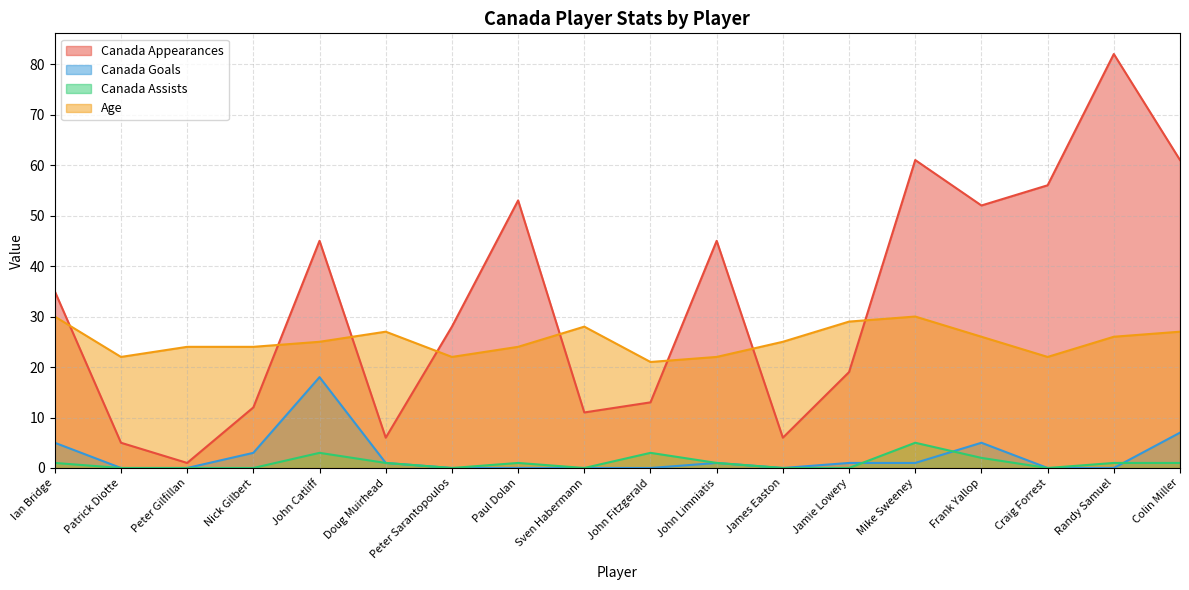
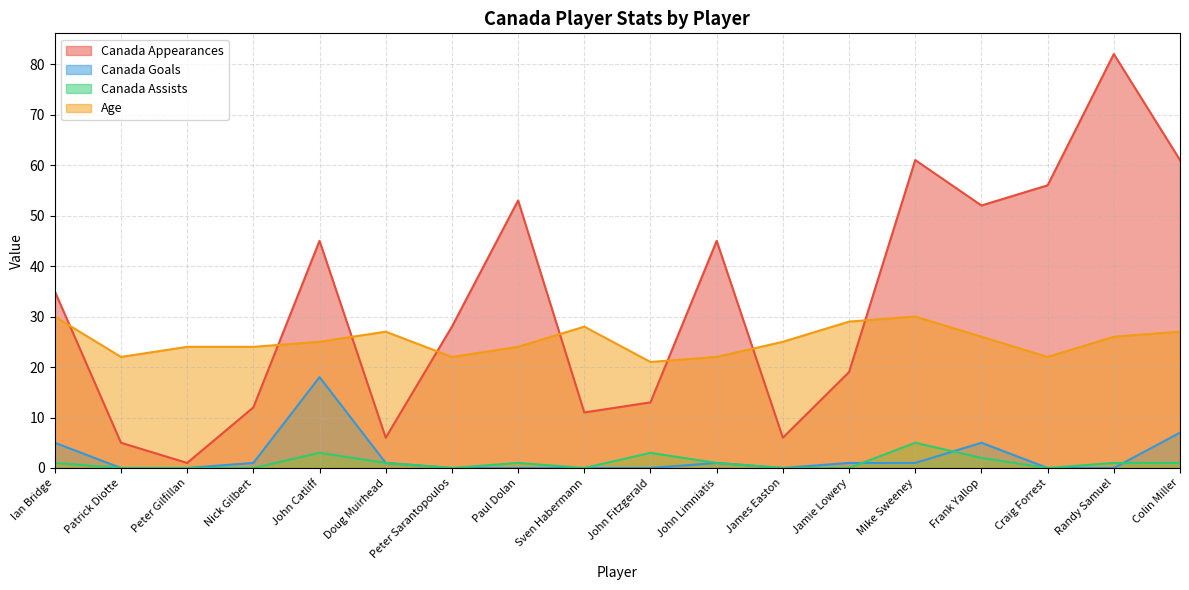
Canada Goals, Nick Gilbert: 3 -> 1
